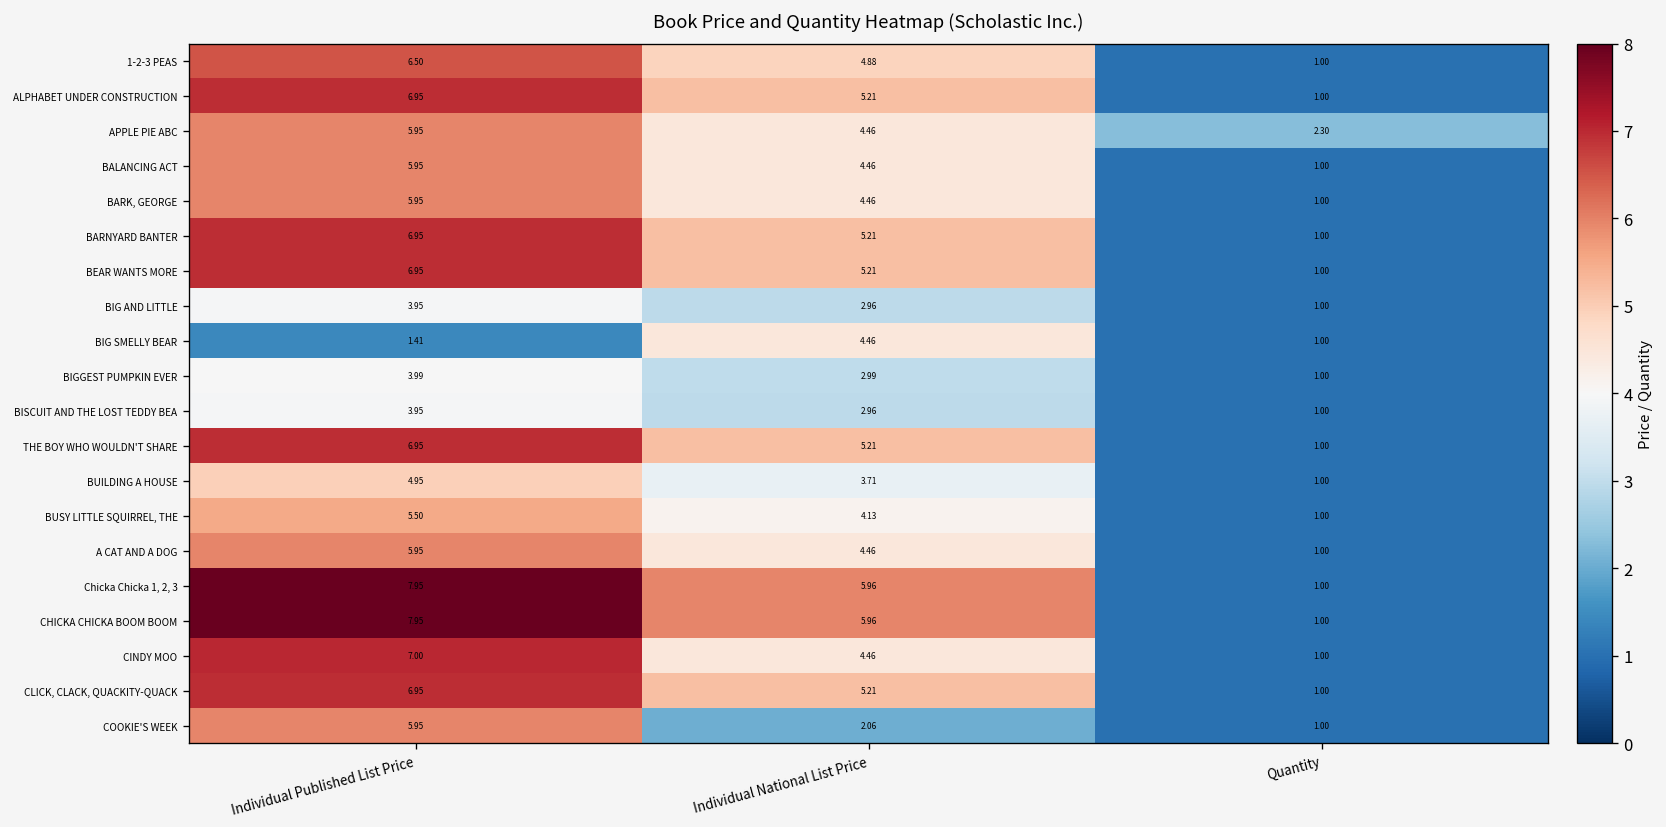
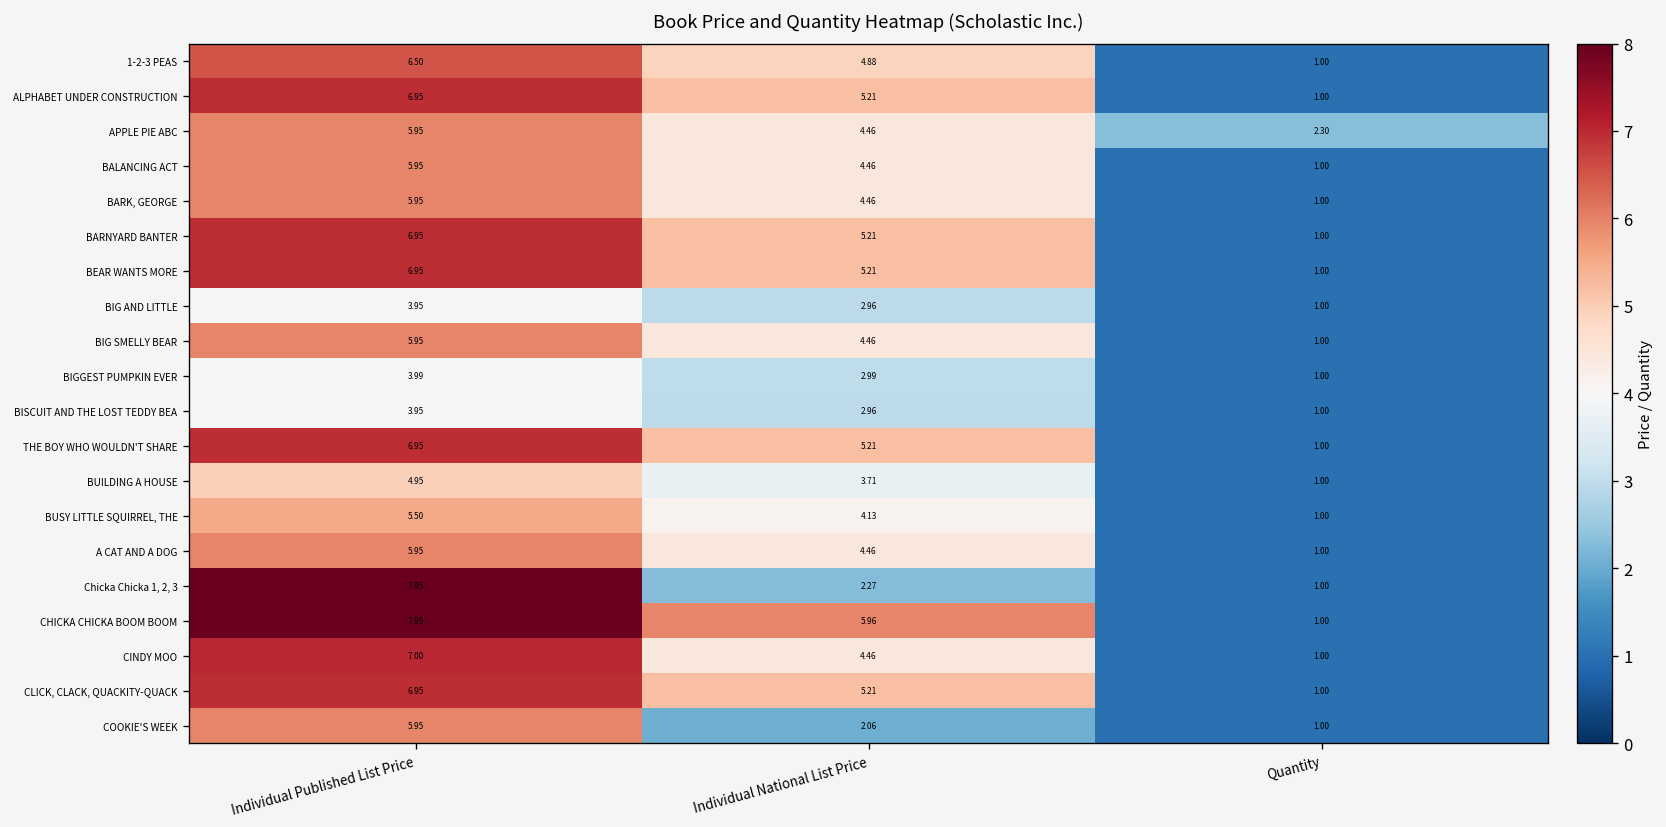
BIG SMELLY BEAR, Individual Published List Price: 1.41 -> 5.95
Chicka Chicka 1, 2, 3, Individual National List Price: 5.96 -> 2.27
